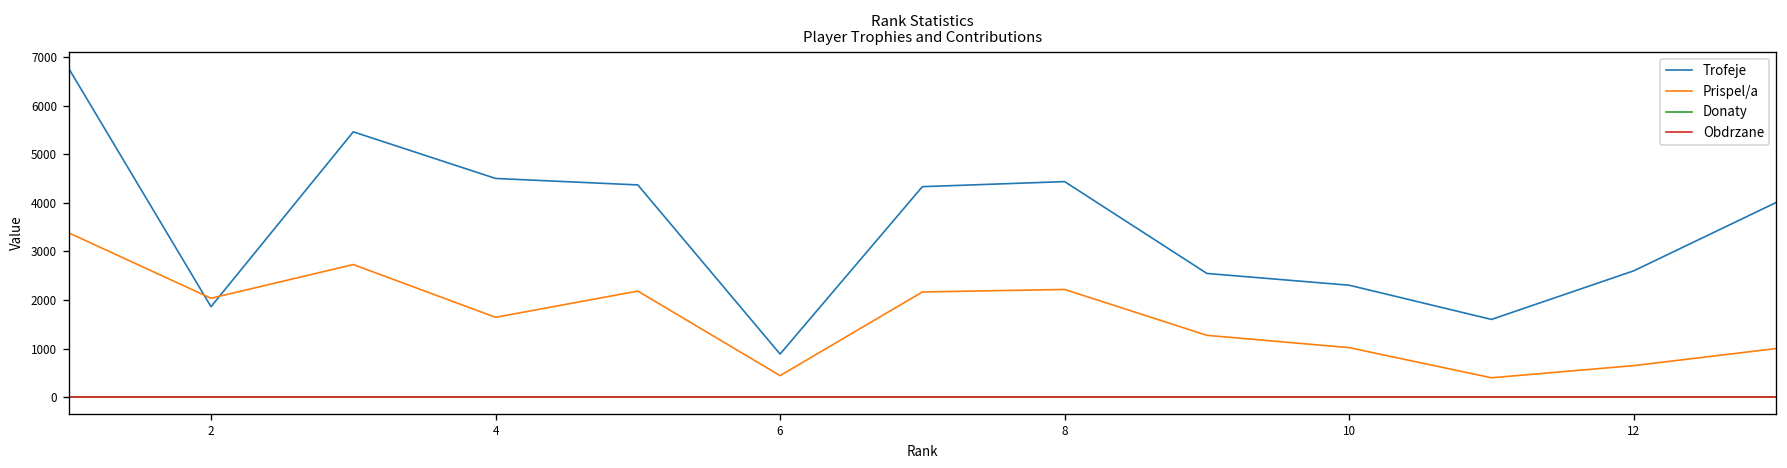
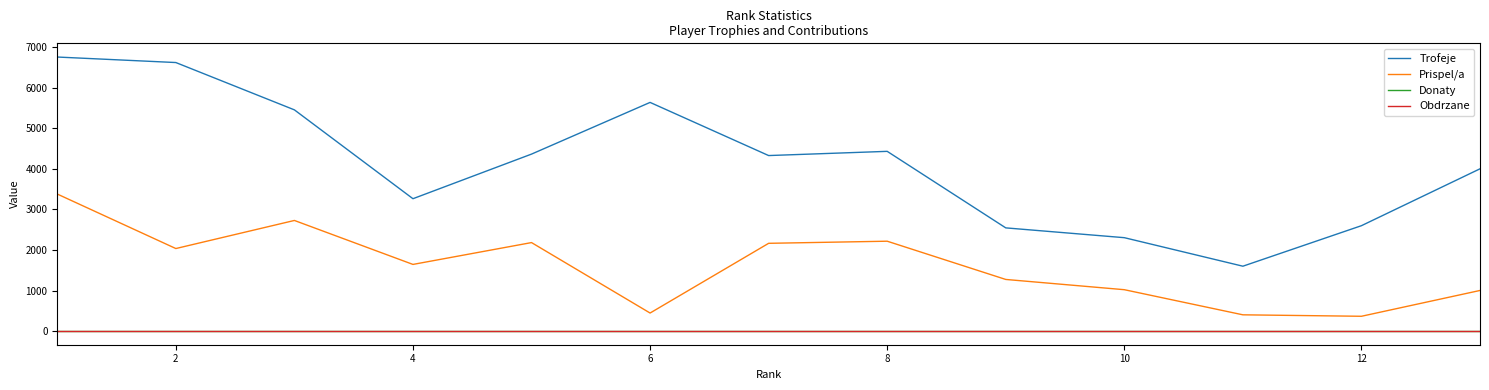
Trofeje, 2: 1900 -> 6600
Trofeje, 4: 4500 -> 3300
Trofeje, 6: 900 -> 5600
Prispel/a, 12: 700 -> 400
